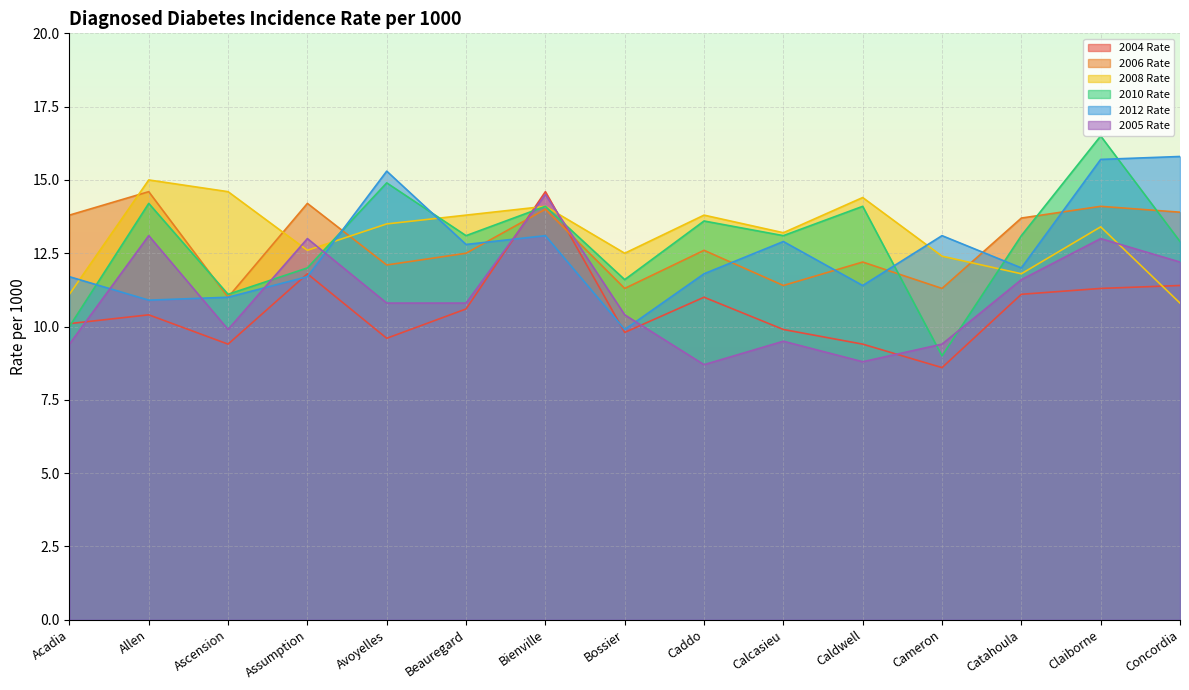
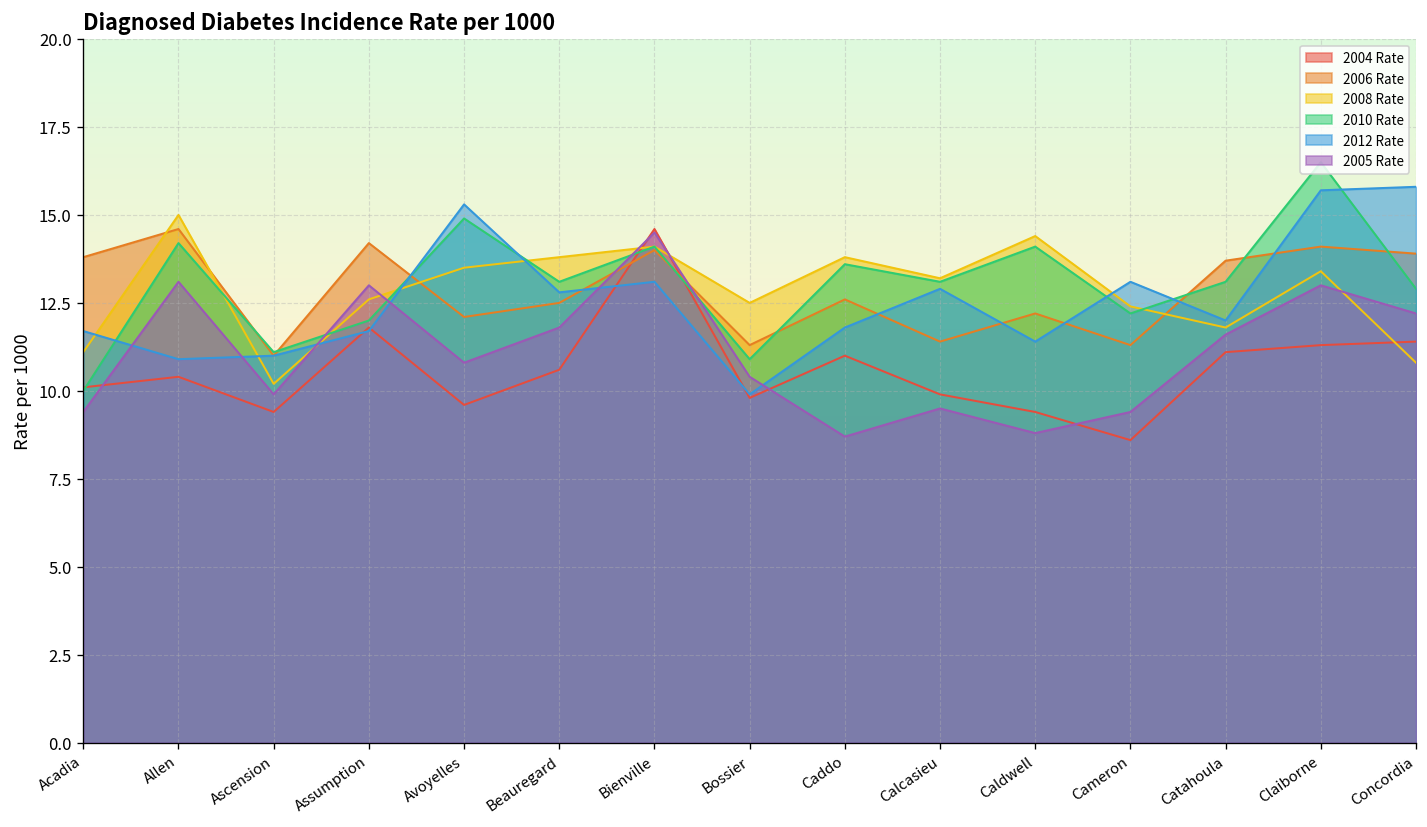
2008 Rate, Ascension: 14.6 -> 10.2
2005 Rate, Beauregard: 10.8 -> 11.8
2010 Rate, Bossier: 11.6 -> 10.9
2010 Rate, Cameron: 9.0 -> 12.2
